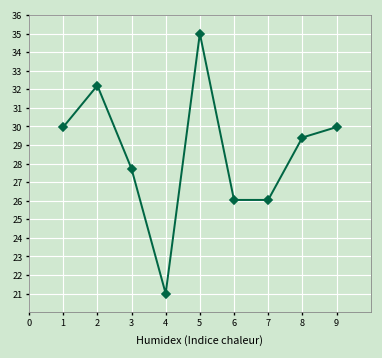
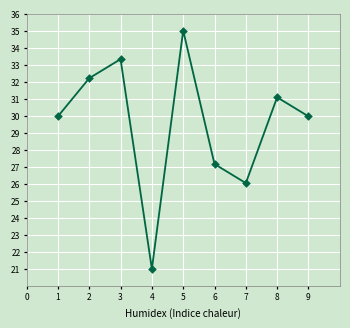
3: 27.7 -> 33.3
6: 26.0 -> 27.2
8: 29.4 -> 31.1
